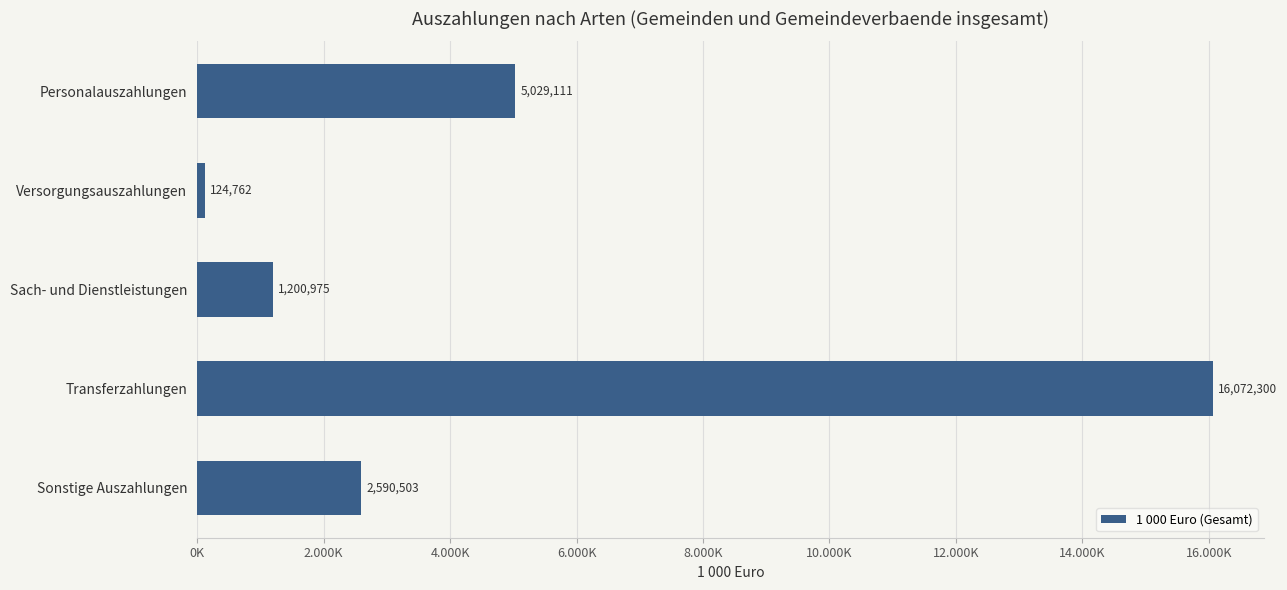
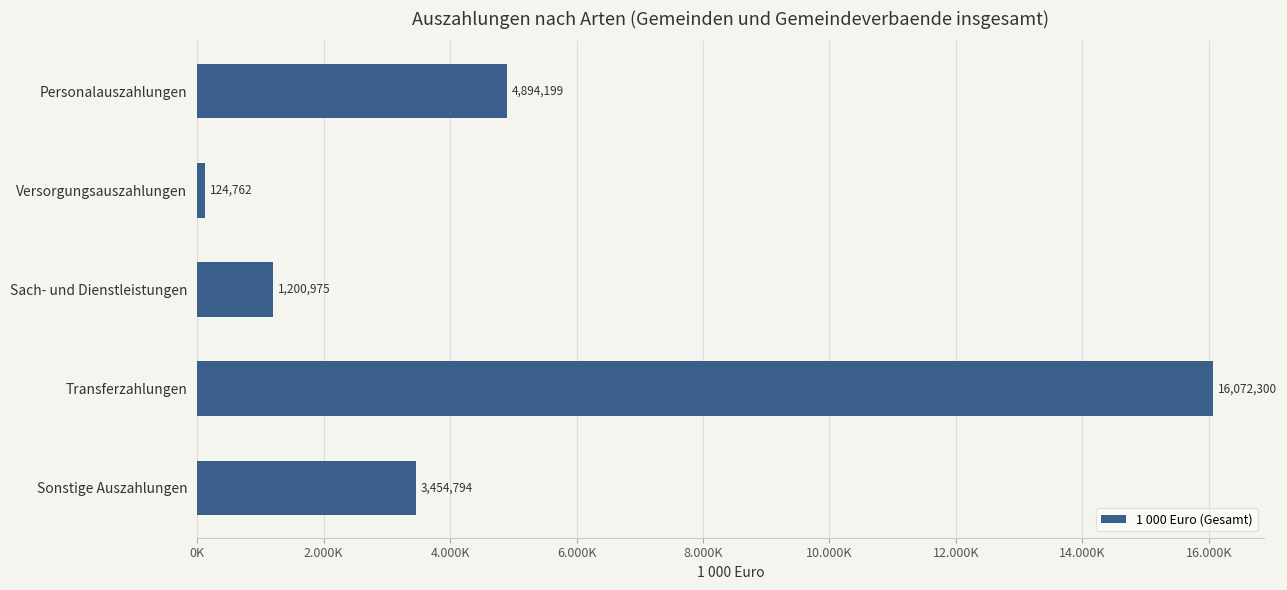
Personalauszahlungen: 5,029,111 -> 4,894,199
Sonstige Auszahlungen: 2,590,503 -> 3,454,794
